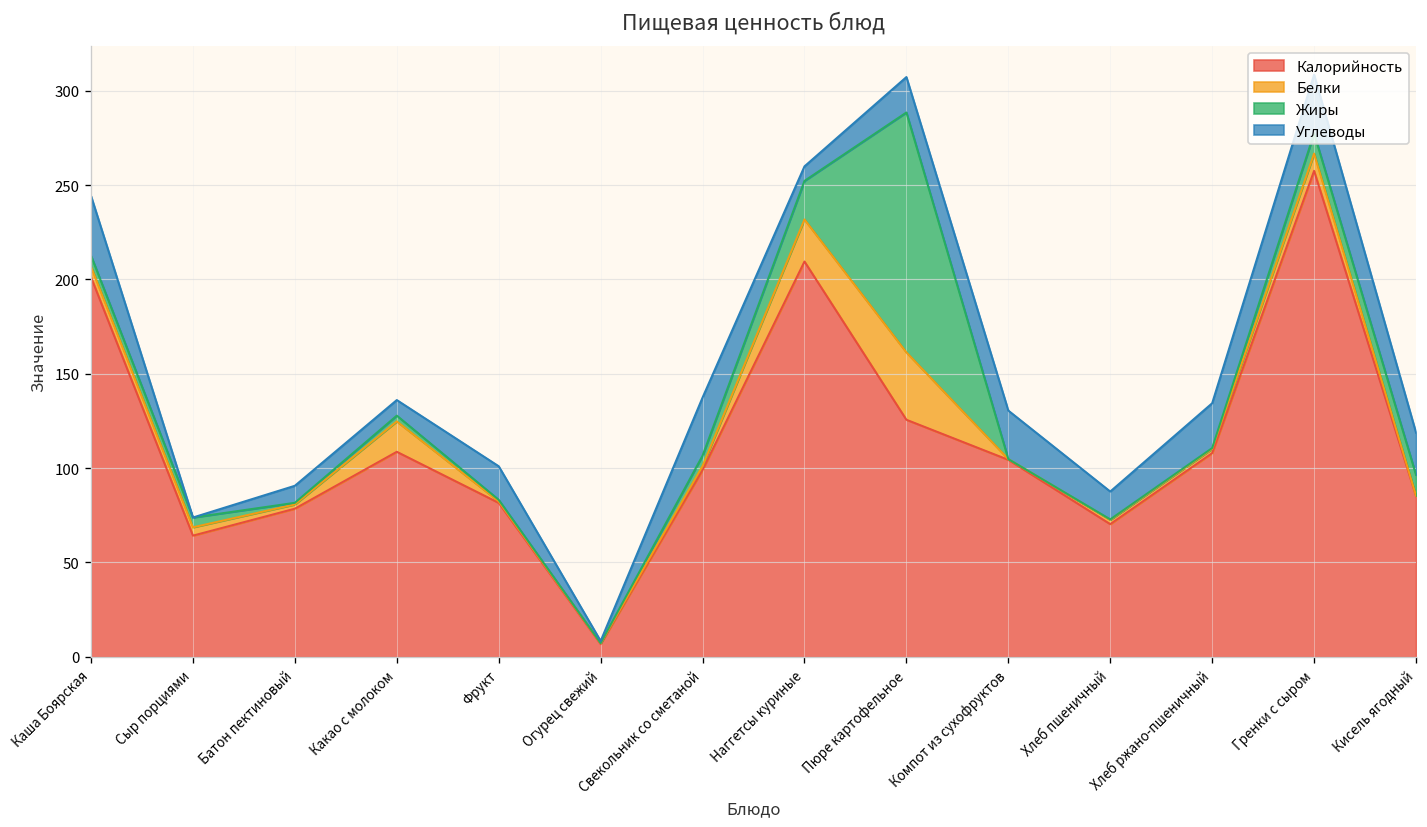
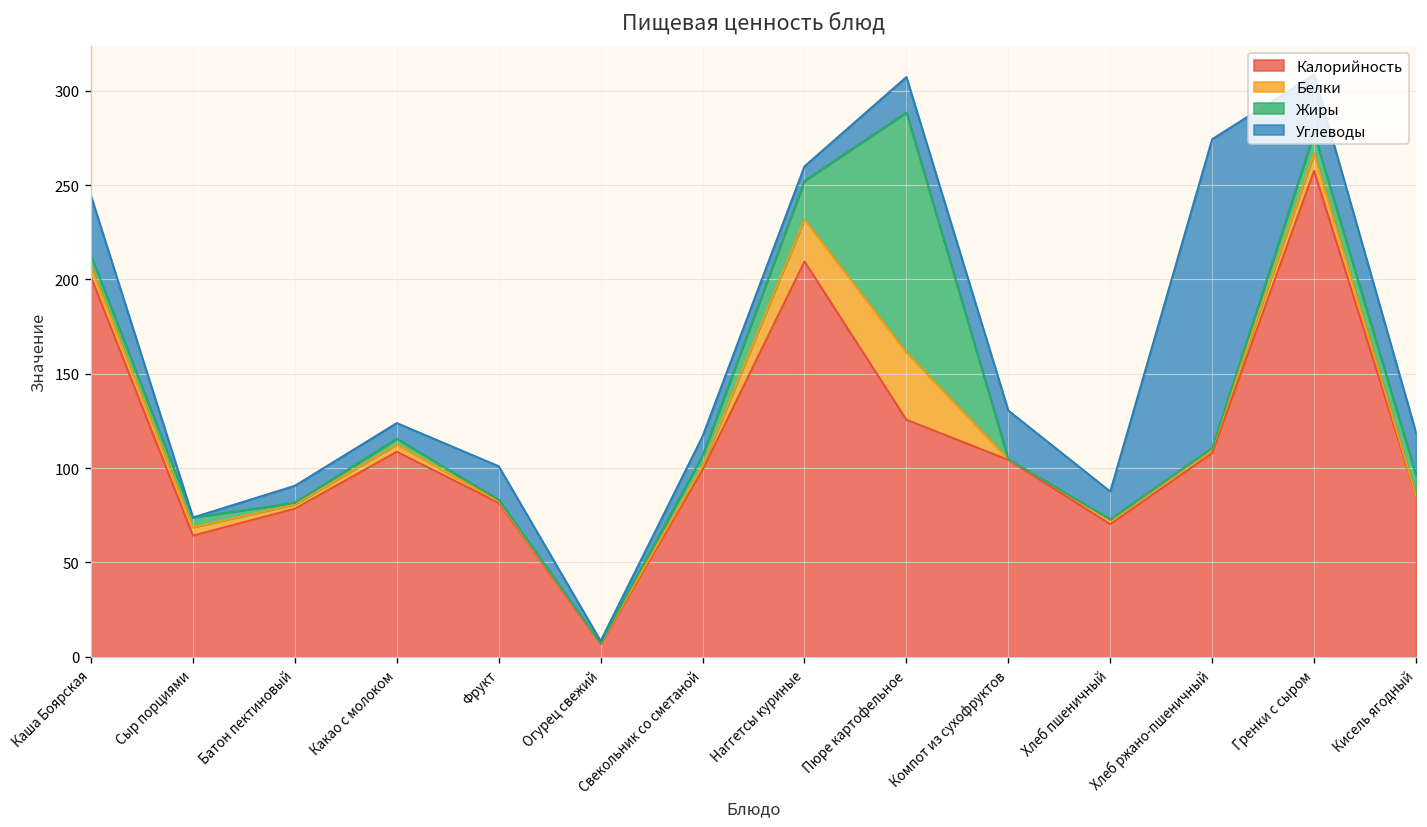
Белки, Какао с молоком: 16 -> 4
Углеводы, Свекольник со сметаной: 31 -> 10
Углеводы, Хлеб ржано-пшеничный: 24 -> 164
